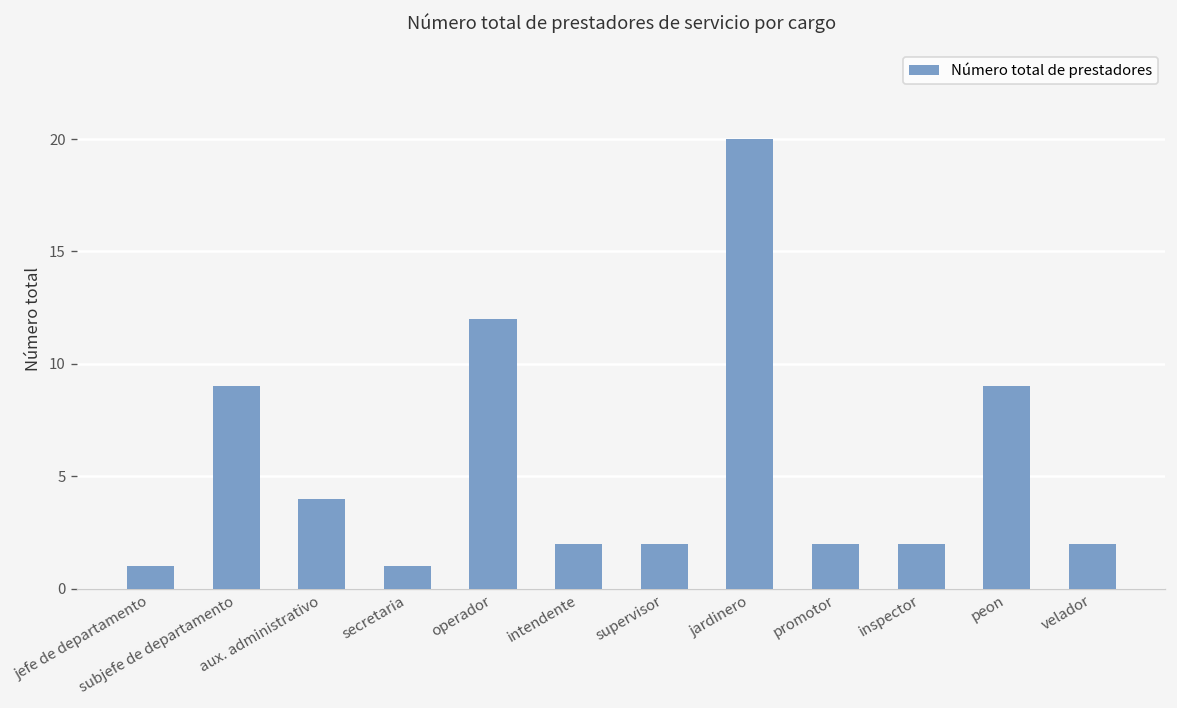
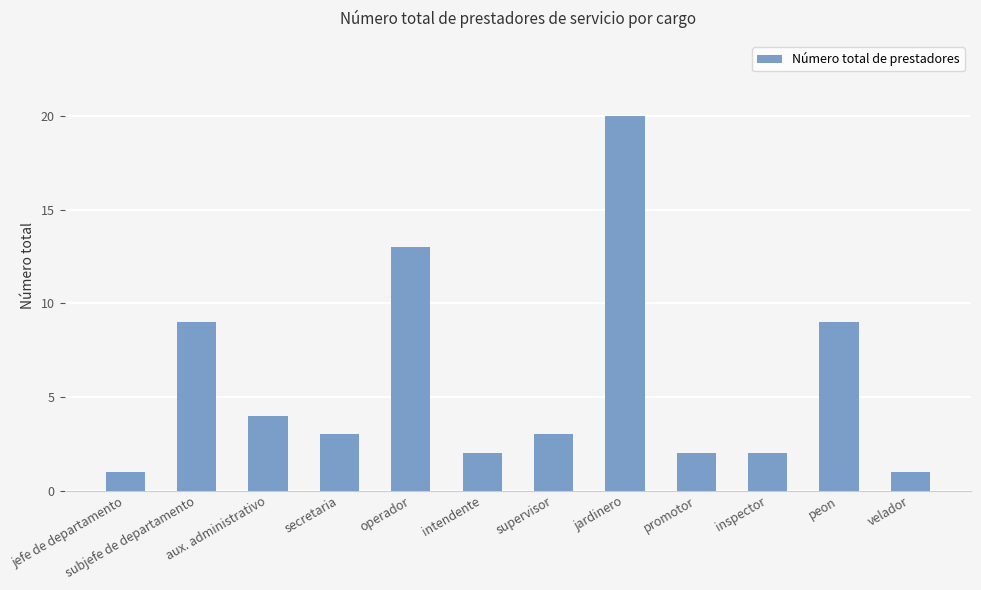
secretaria: 1 -> 3
operador: 12 -> 13
supervisor: 2 -> 3
velador: 2 -> 1
